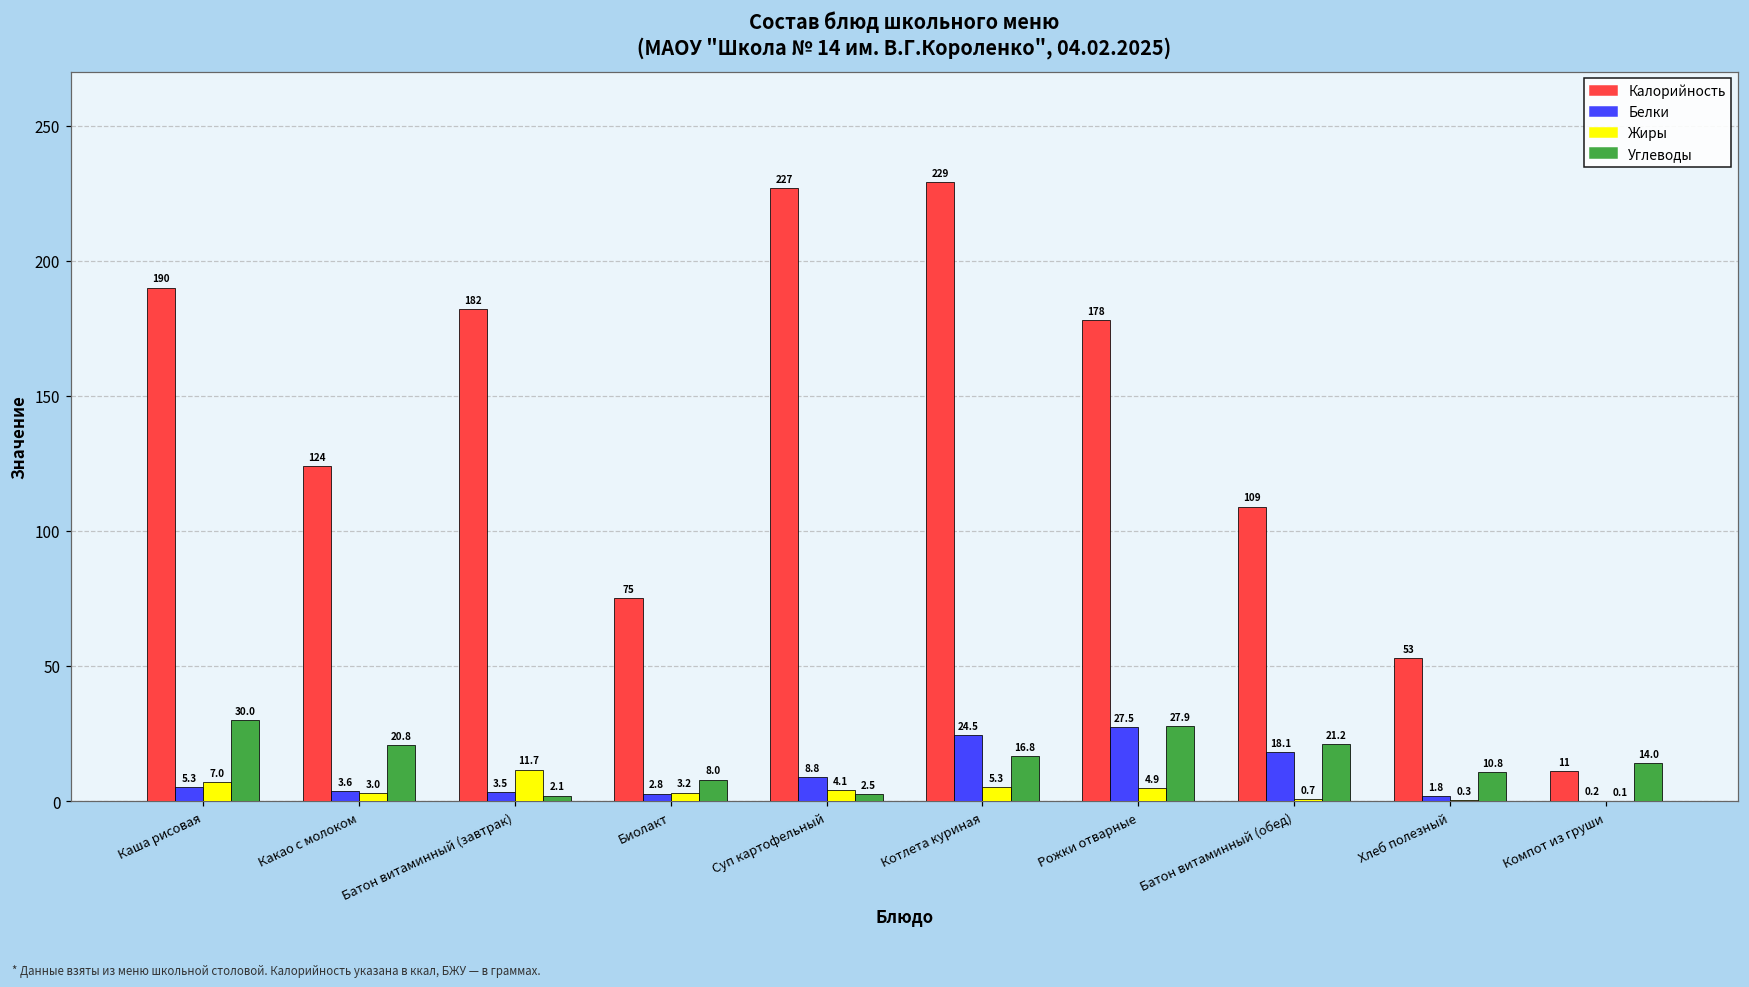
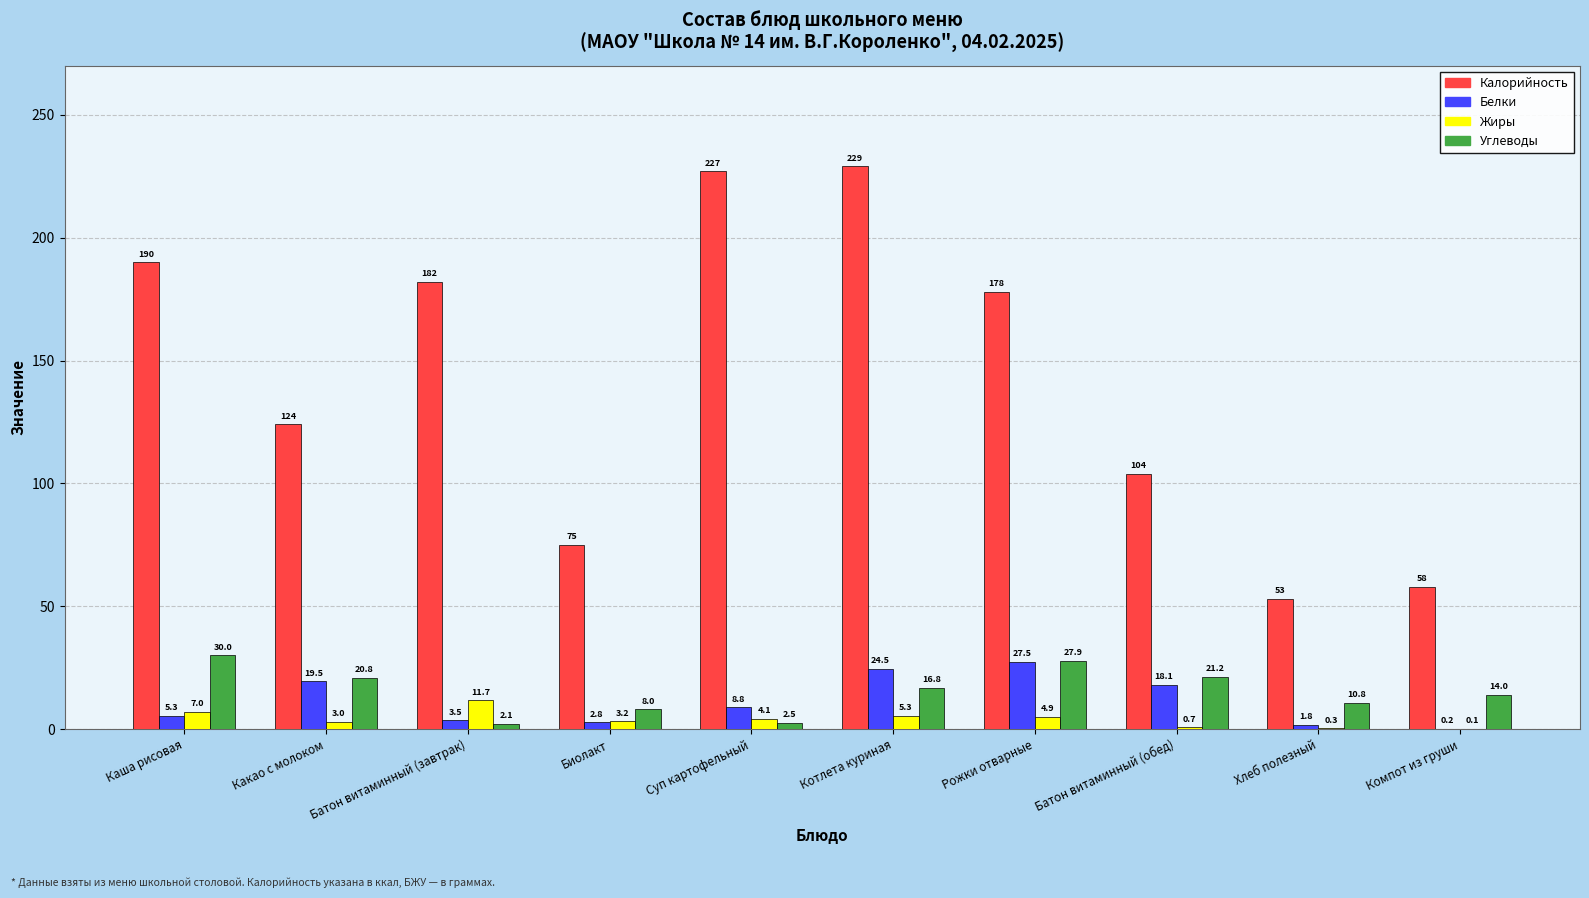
Белки, Какао с молоком: 3.6 -> 19.5
Калорийность, Батон витаминный (обед): 109 -> 104
Калорийность, Компот из груши: 11 -> 58
